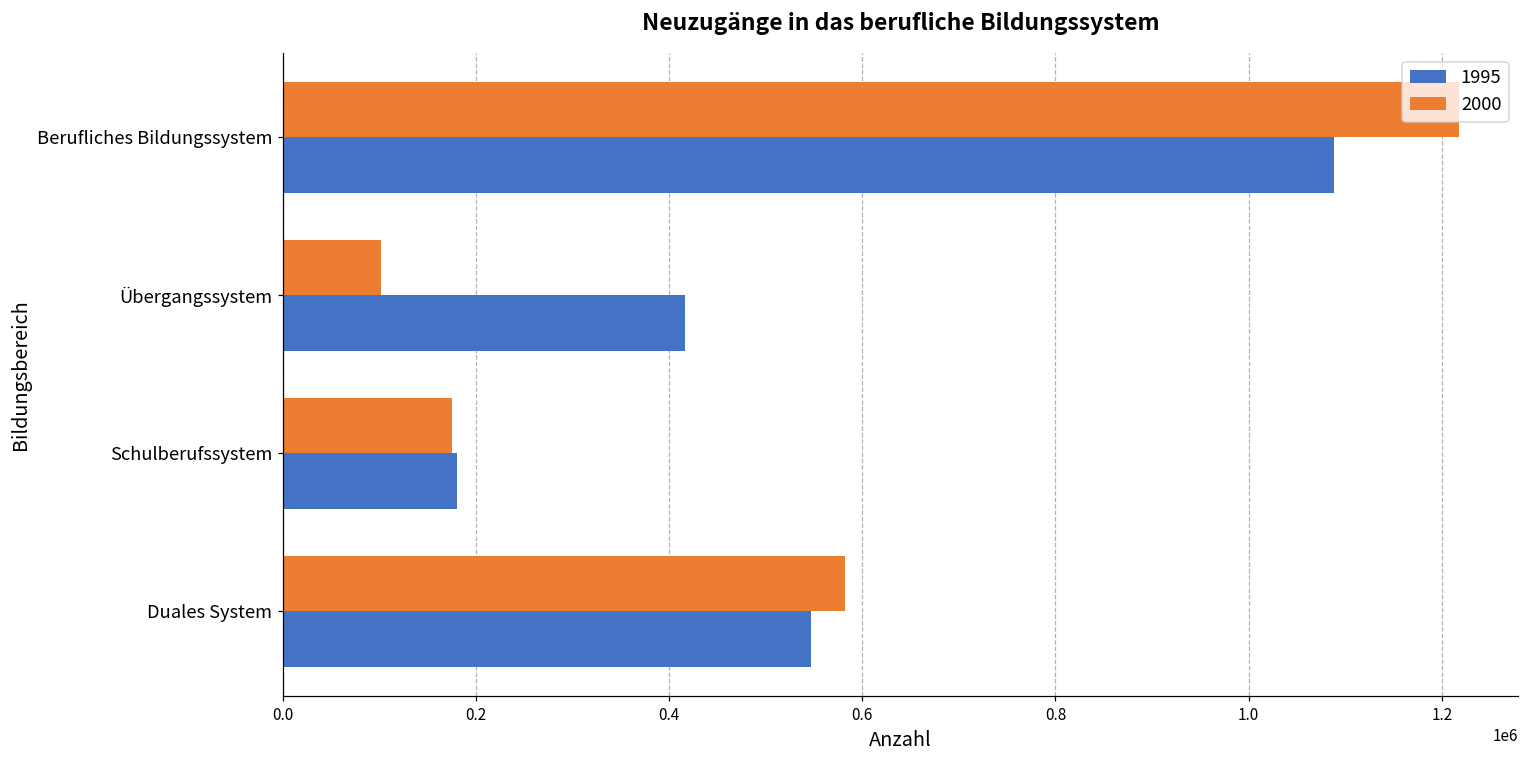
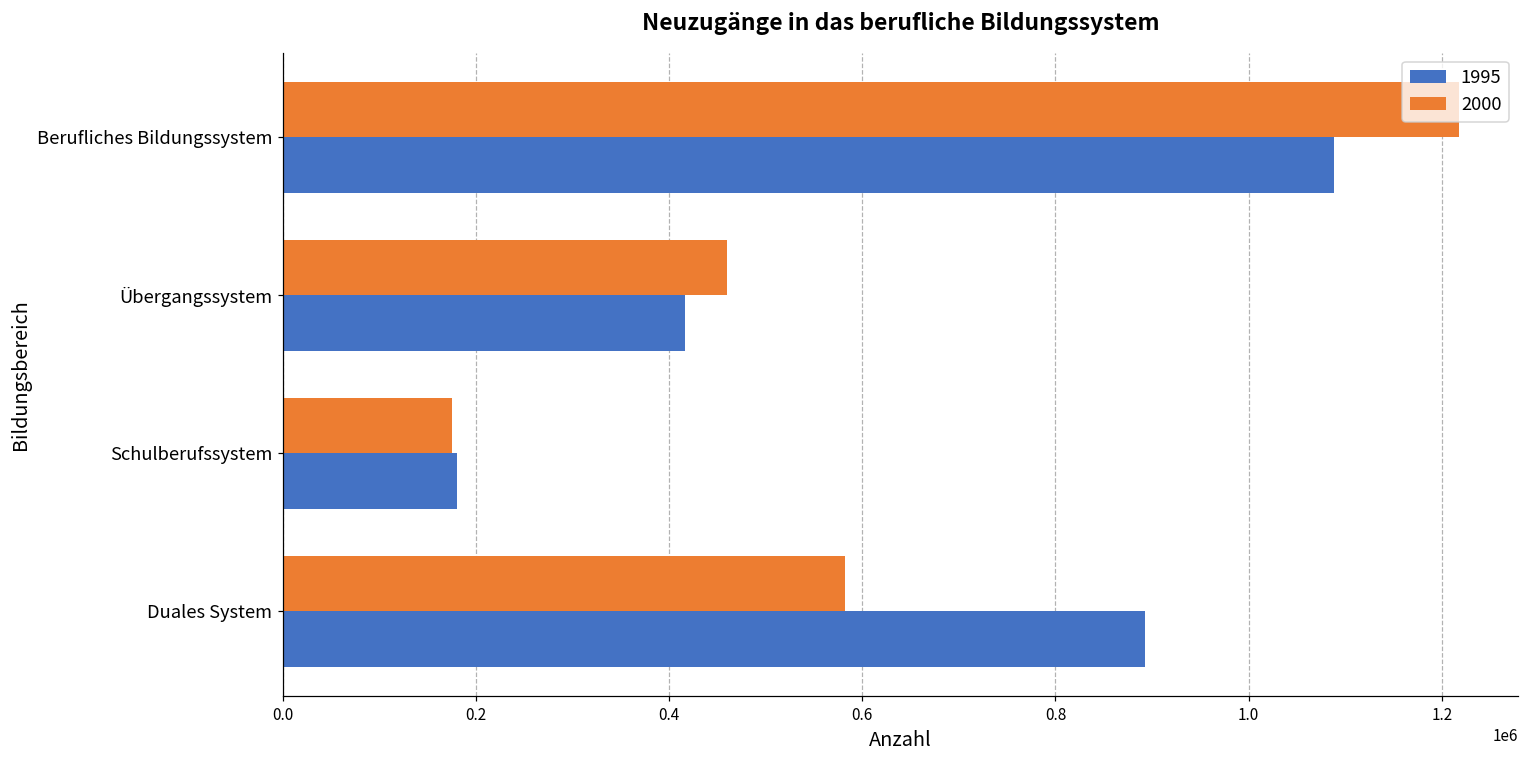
2000, Übergangssystem: 100000 -> 460000
1995, Duales System: 550000 -> 890000
